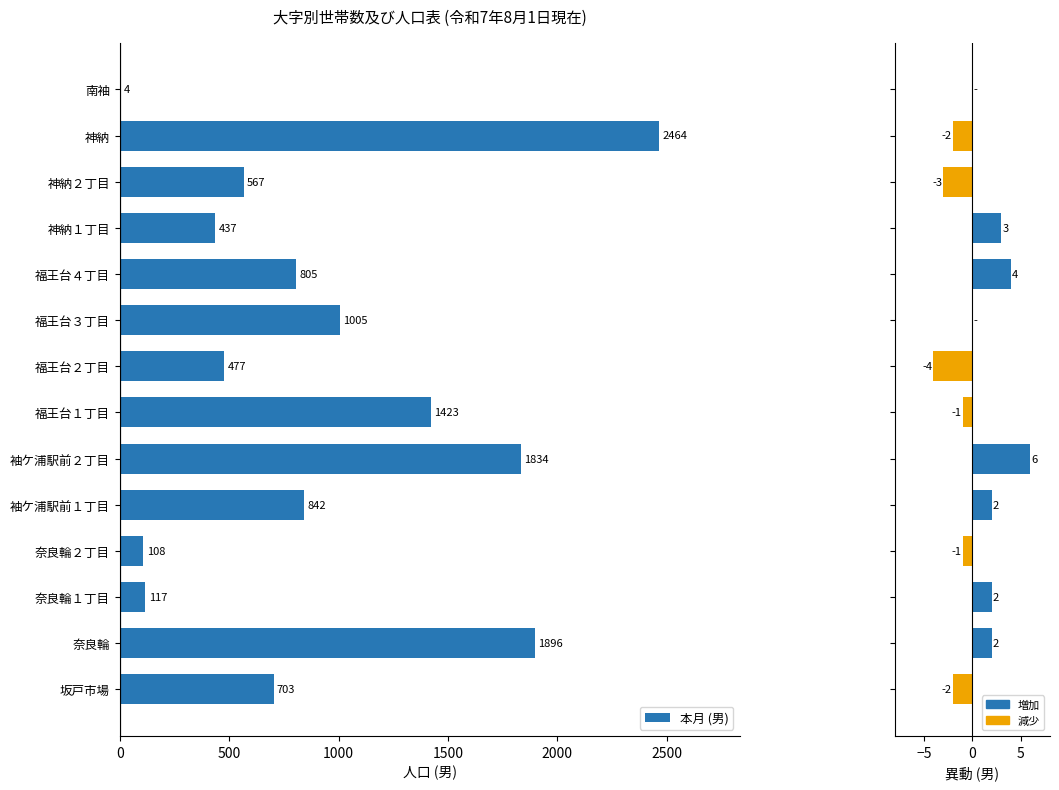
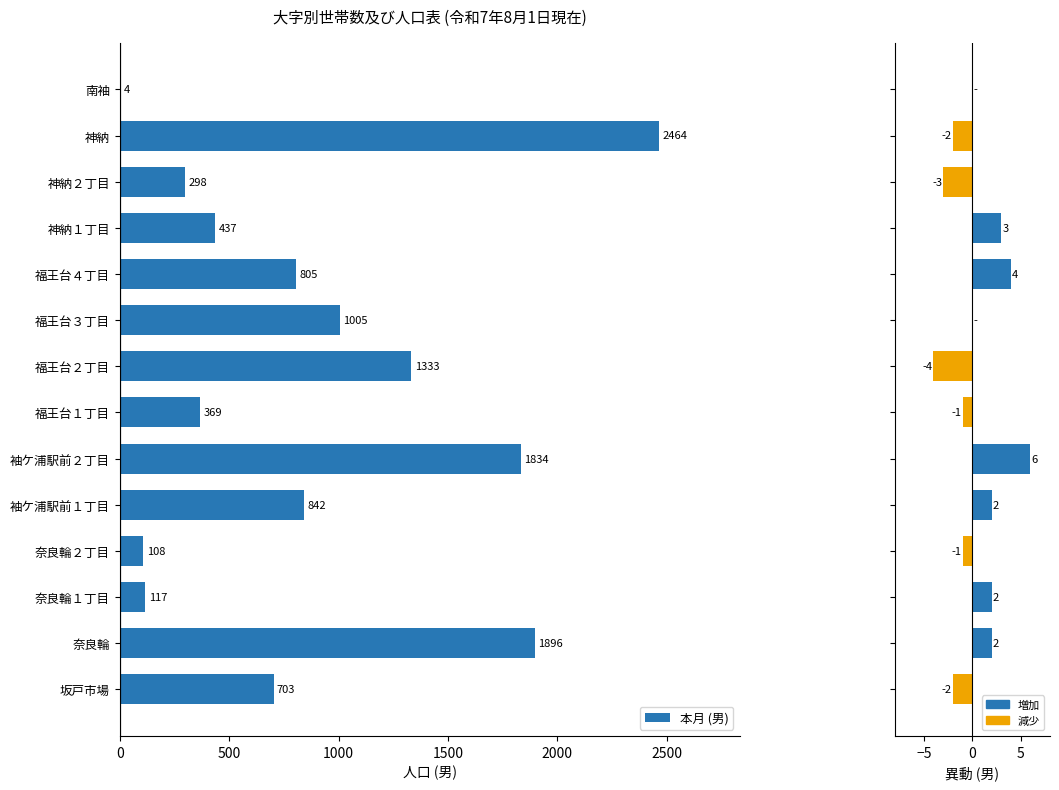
大字別世帯数及び人口表 (令和7年8月1日現在), 神納２丁目: 567 -> 298
大字別世帯数及び人口表 (令和7年8月1日現在), 福王台２丁目: 477 -> 1333
大字別世帯数及び人口表 (令和7年8月1日現在), 福王台１丁目: 1423 -> 369
